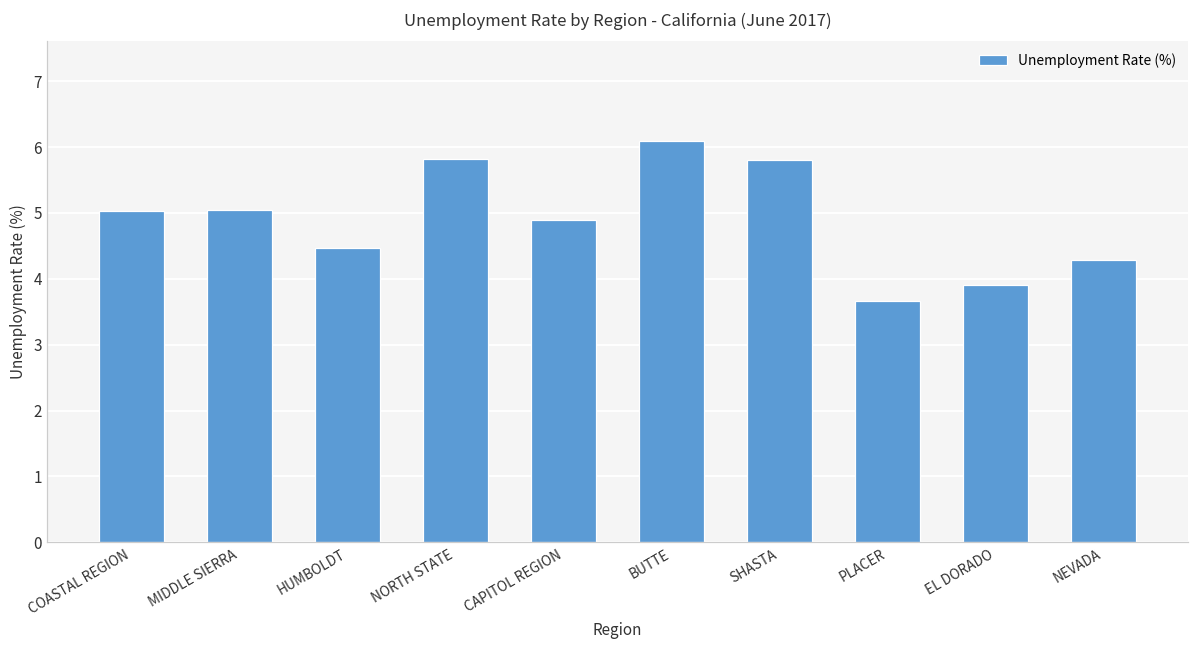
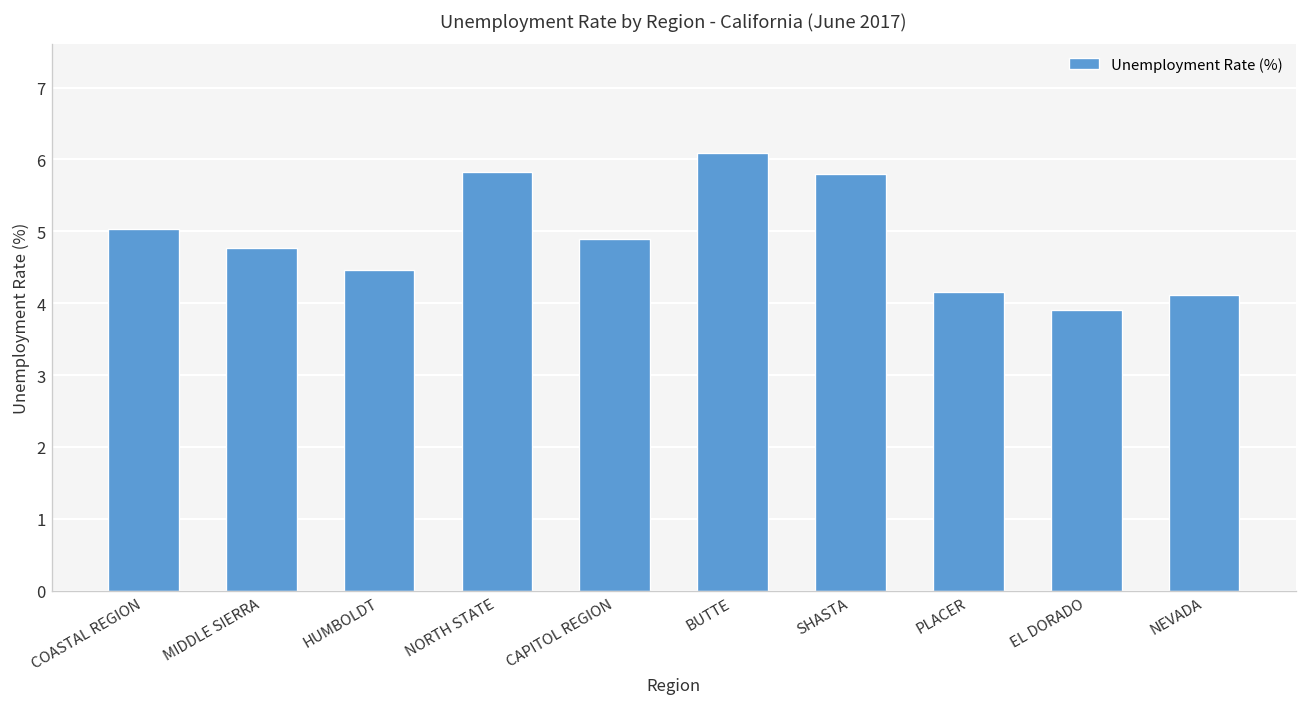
MIDDLE SIERRA: 5.1 -> 4.8
PLACER: 3.7 -> 4.2
NEVADA: 4.3 -> 4.1
